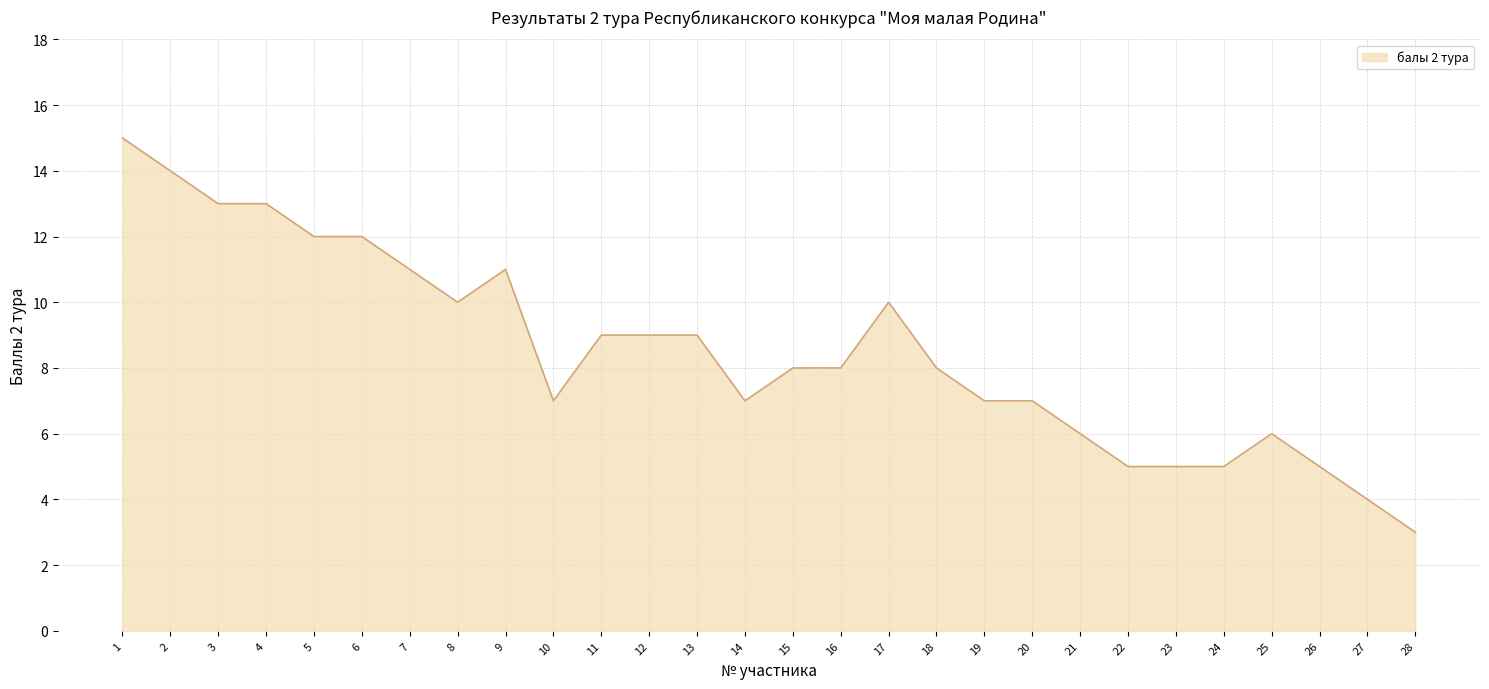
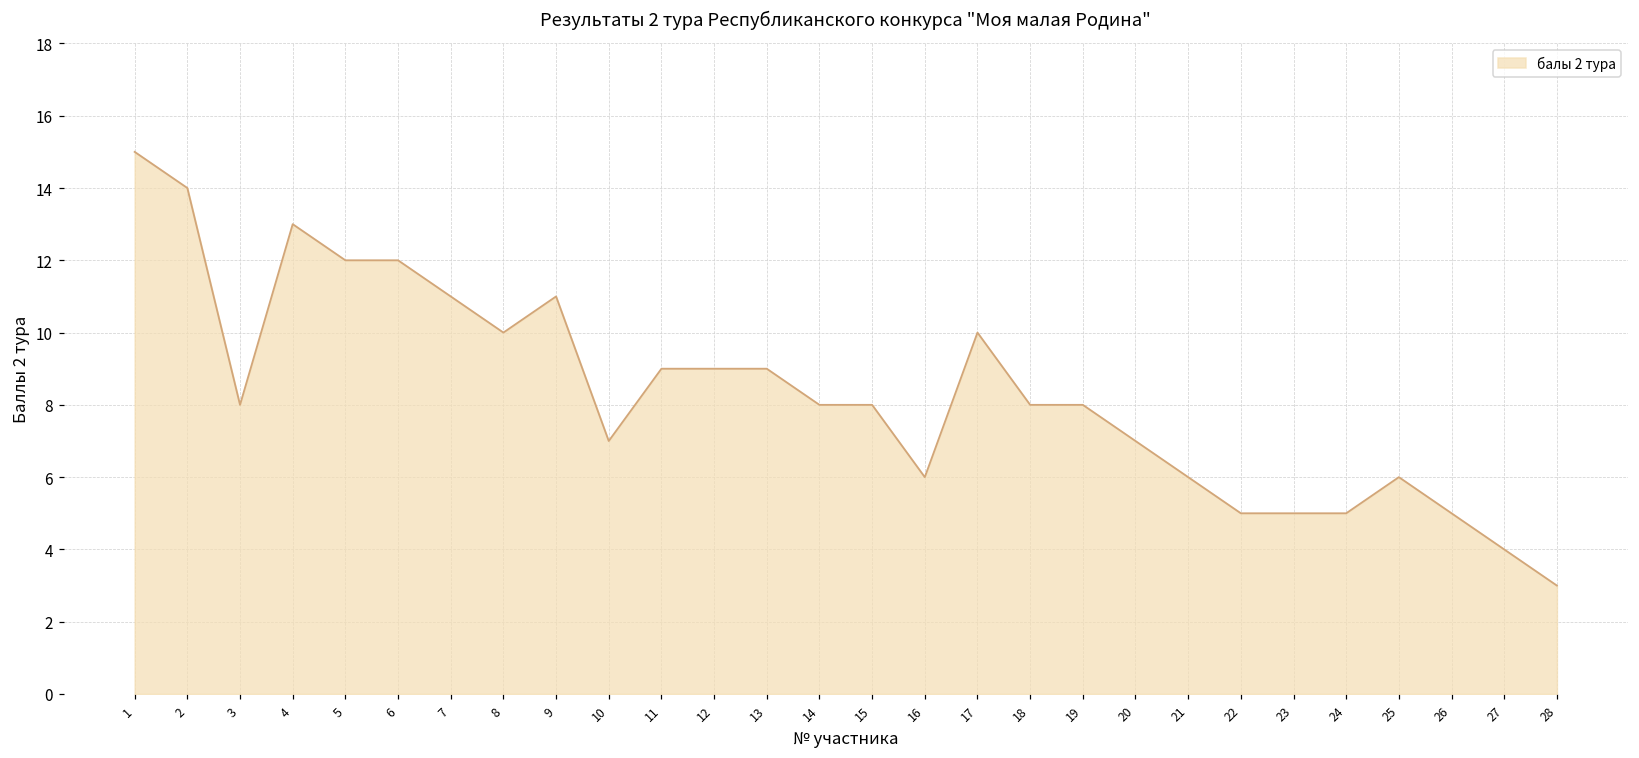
3: 13 -> 8
14: 7 -> 8
16: 8 -> 6
19: 7 -> 8
